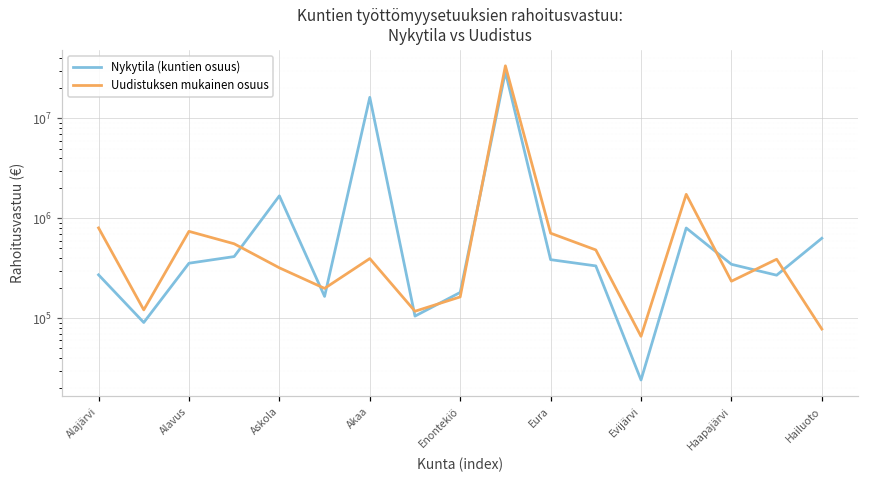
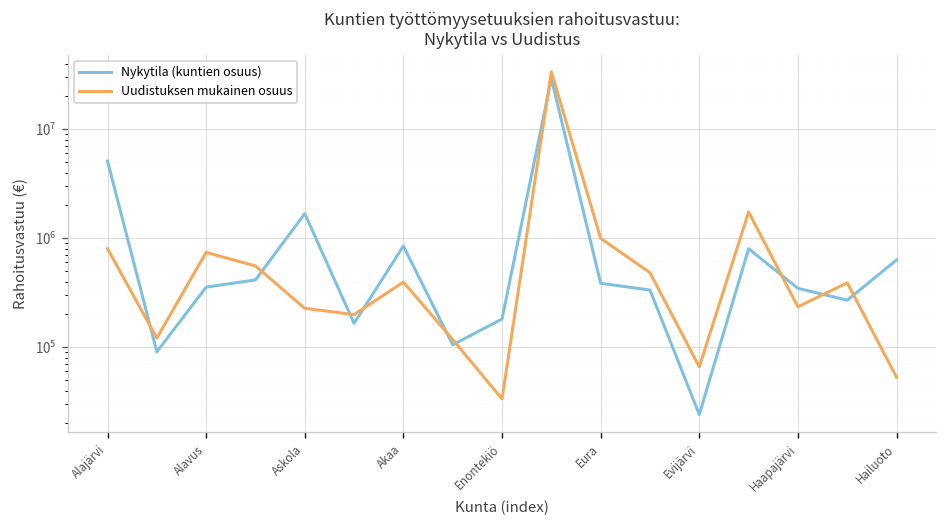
Nykytila (kuntien osuus), Alajärvi: 270000 -> 5000000
Uudistuksen mukainen osuus, Askola: 320000 -> 230000
Nykytila (kuntien osuus), Akaa: 16000000 -> 800000
Uudistuksen mukainen osuus, Enontekiö: 160000 -> 34000
Uudistuksen mukainen osuus, Eura: 700000 -> 1000000
Uudistuksen mukainen osuus, Hailuoto: 80000 -> 50000
